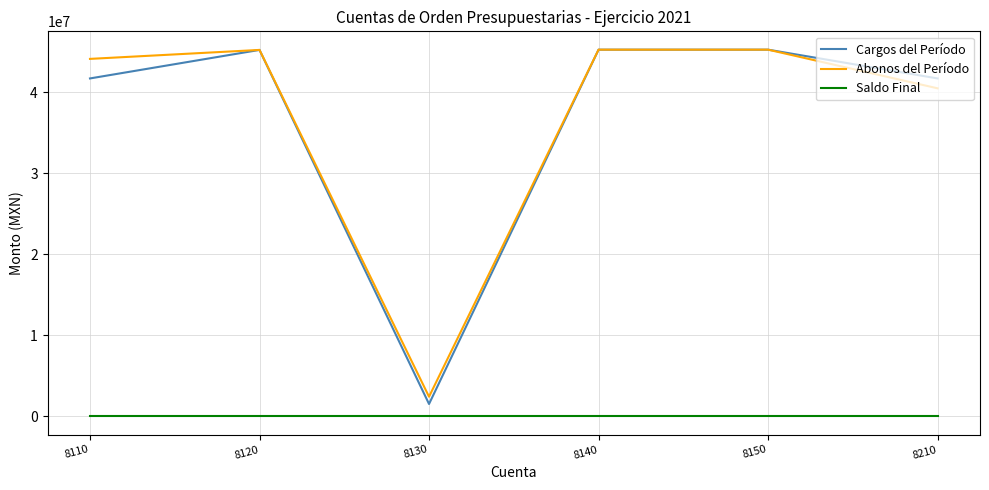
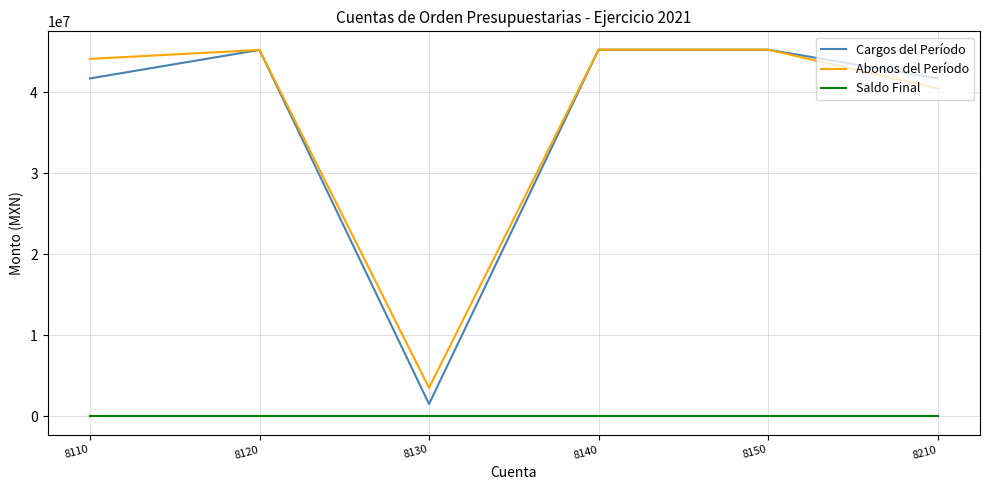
Abonos del Período, 8130: 2000000 -> 4000000
